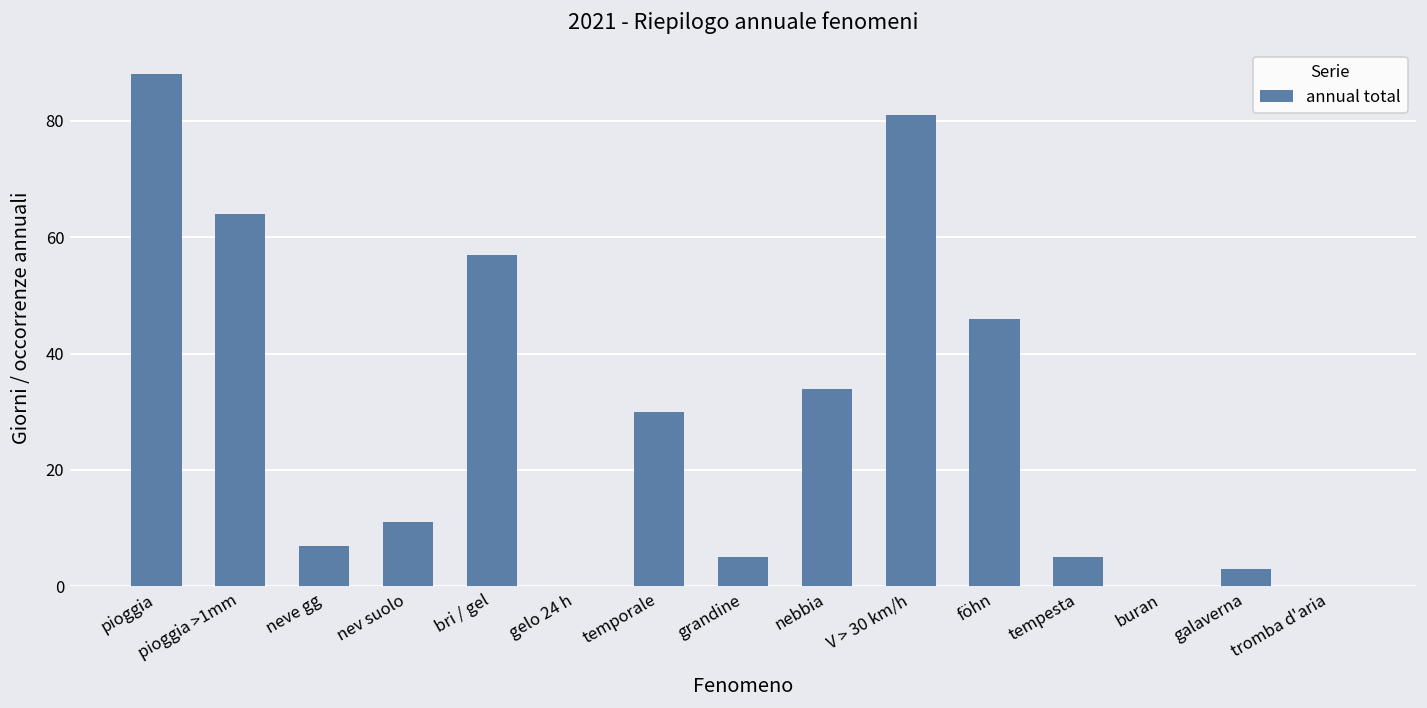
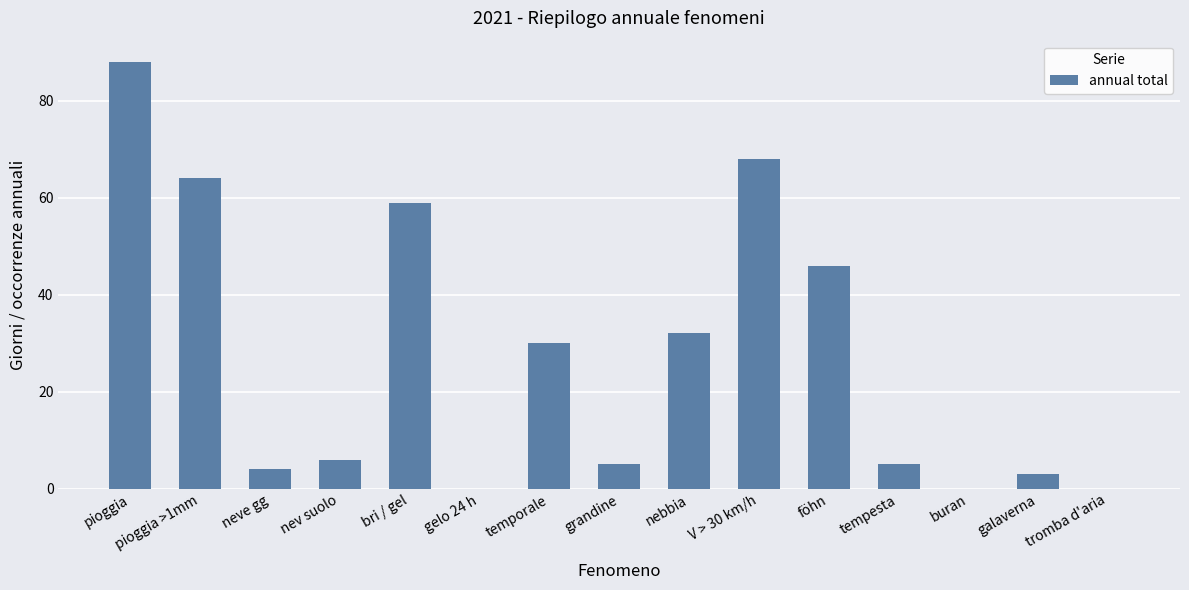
neve gg: 7 -> 4
nev suolo: 11 -> 6
bri / gel: 57 -> 59
nebbia: 34 -> 32
V > 30 km/h: 81 -> 68
